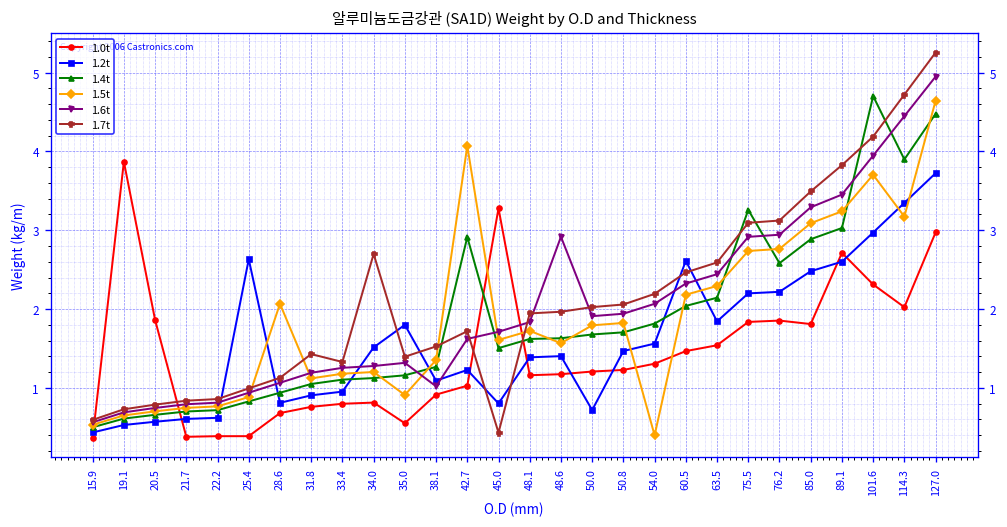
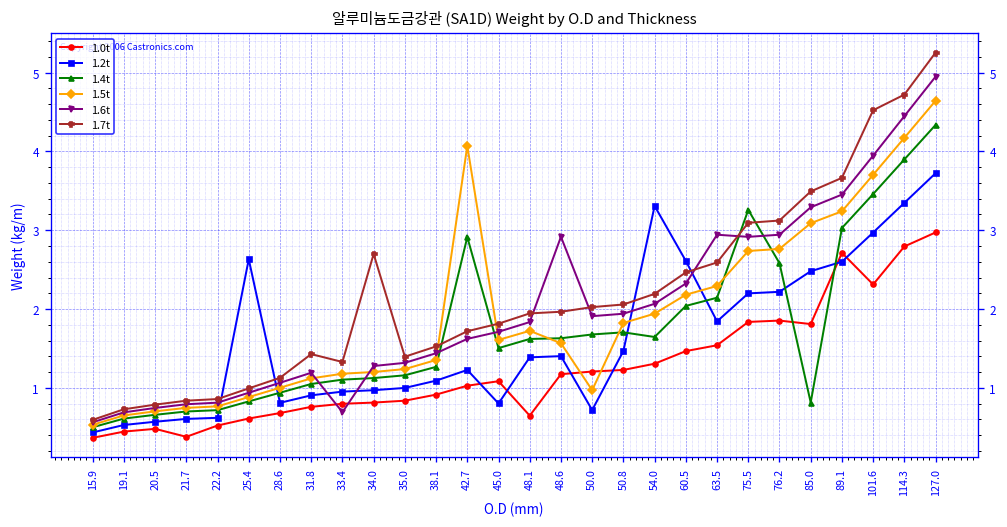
1.0t, 19.1: 3.9 -> 0.4
1.0t, 20.5: 1.9 -> 0.5
1.0t, 22.2: 0.4 -> 0.5
1.0t, 25.4: 0.4 -> 0.6
1.5t, 28.6: 2.1 -> 1.0
1.6t, 33.4: 1.3 -> 0.7
1.2t, 34.0: 1.5 -> 1.0
1.0t, 35.0: 0.6 -> 0.8
1.2t, 35.0: 1.8 -> 1.0
1.5t, 35.0: 0.9 -> 1.2
1.6t, 38.1: 1.0 -> 1.4
1.0t, 45.0: 3.3 -> 1.1
1.7t, 45.0: 0.4 -> 1.8
1.0t, 48.1: 1.2 -> 0.6
1.5t, 50.0: 1.8 -> 1.0
1.2t, 54.0: 1.6 -> 3.3
1.4t, 54.0: 1.8 -> 1.6
1.5t, 54.0: 0.4 -> 1.9
1.6t, 63.5: 2.4 -> 2.9
1.4t, 85.0: 2.9 -> 0.8
1.7t, 89.1: 3.8 -> 3.7
1.4t, 101.6: 4.7 -> 3.5
1.7t, 101.6: 4.2 -> 4.5
1.0t, 114.3: 2.0 -> 2.8
1.5t, 114.3: 3.2 -> 4.2
1.4t, 127.0: 4.5 -> 4.3
